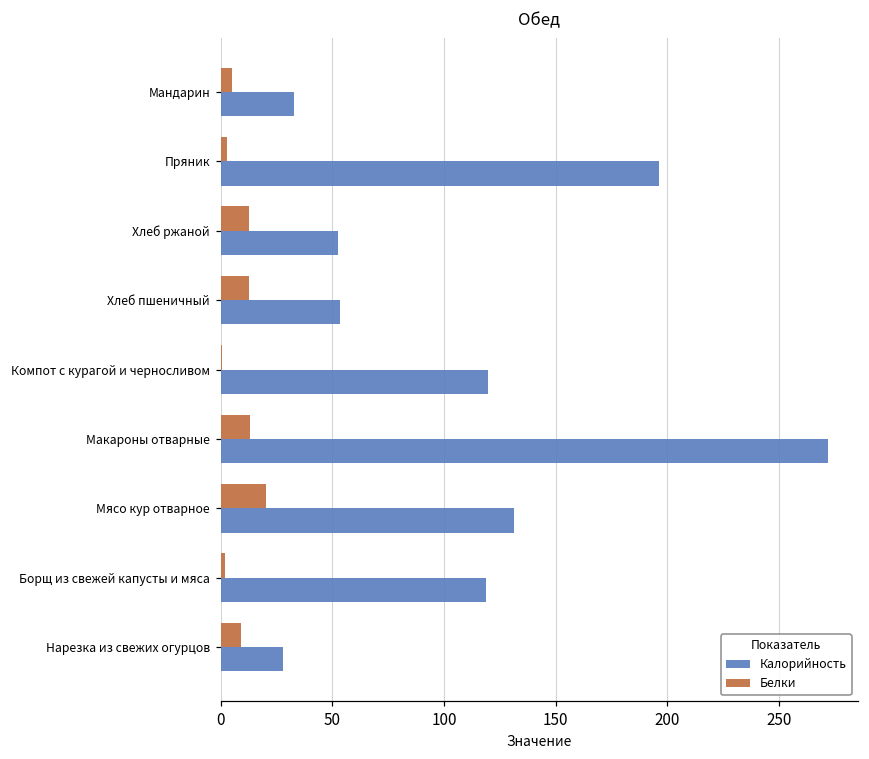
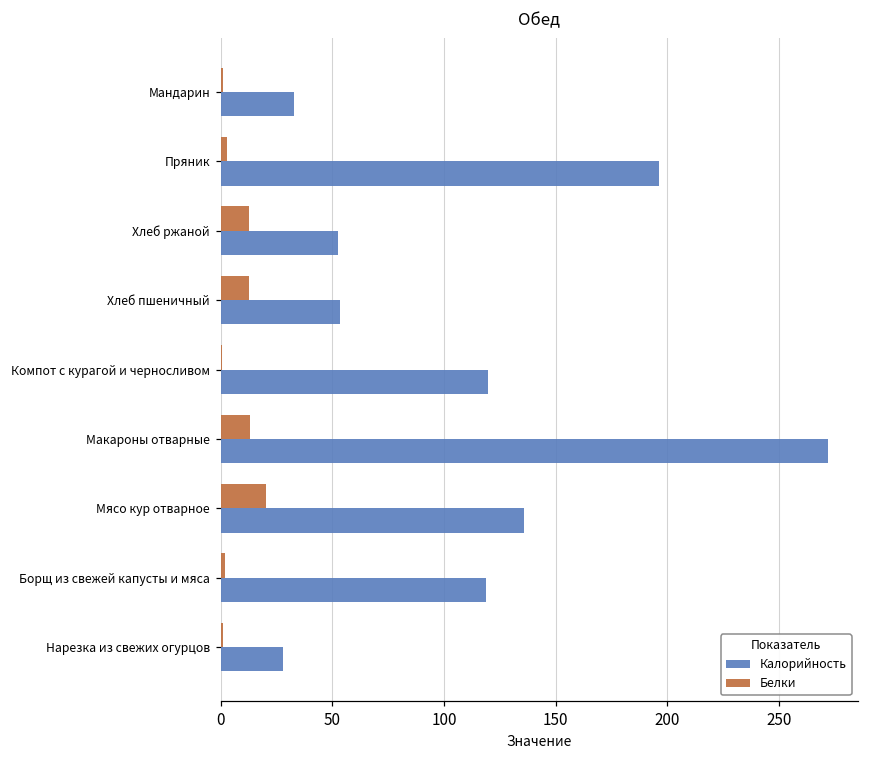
Белки, Мандарин: 5 -> 1
Калорийность, Мясо кур отварное: 131 -> 136
Белки, Нарезка из свежих огурцов: 9 -> 1
